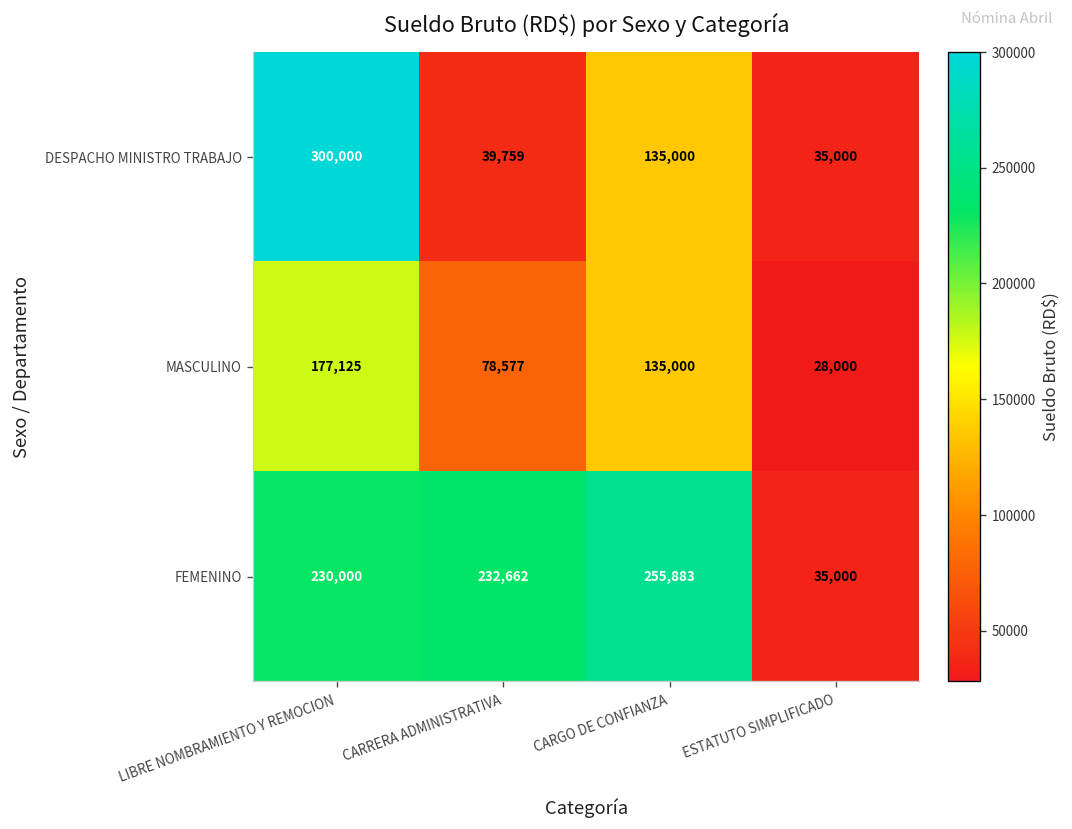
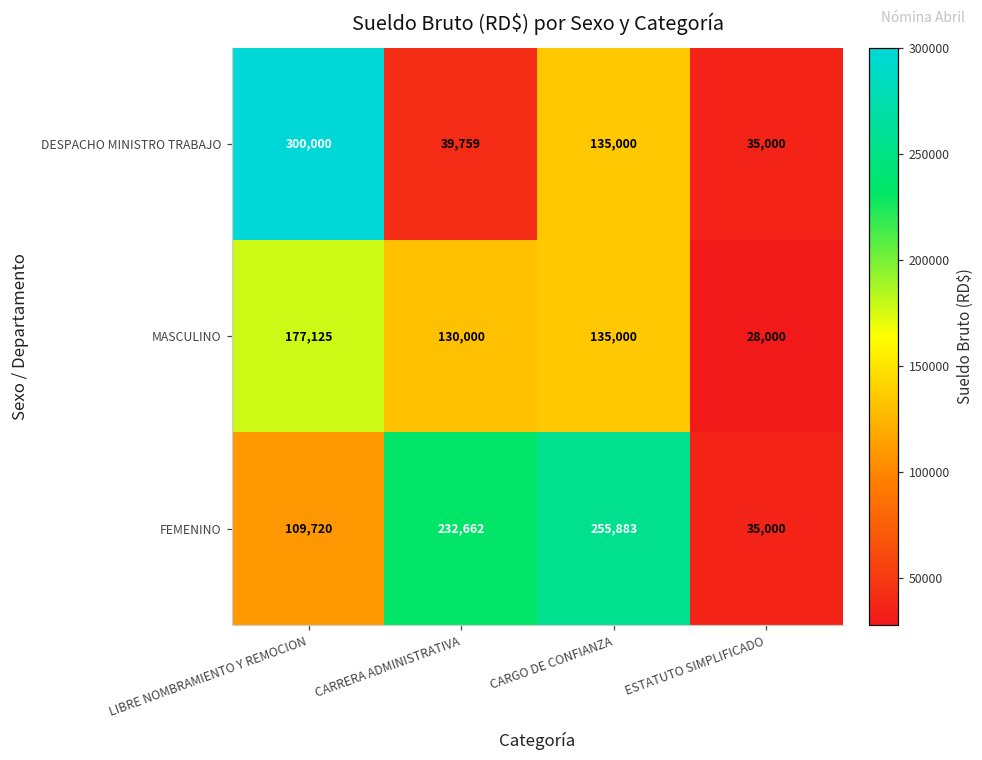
MASCULINO, CARRERA ADMINISTRATIVA: 78,577 -> 130,000
FEMENINO, LIBRE NOMBRAMIENTO Y REMOCION: 230,000 -> 109,720
